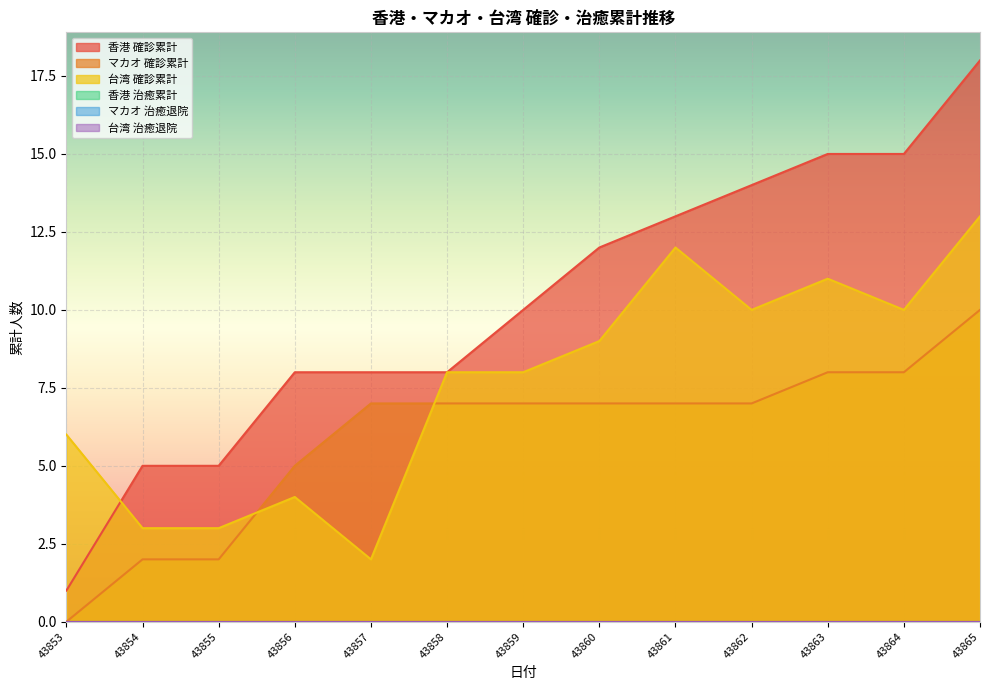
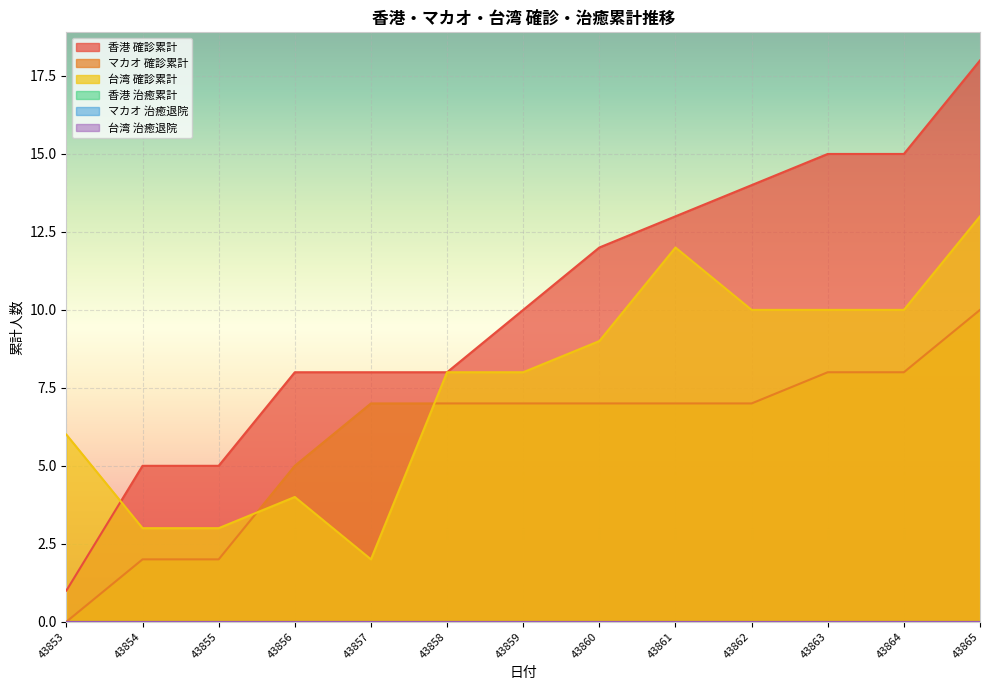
台湾 確診累計, 43863: 11 -> 10
